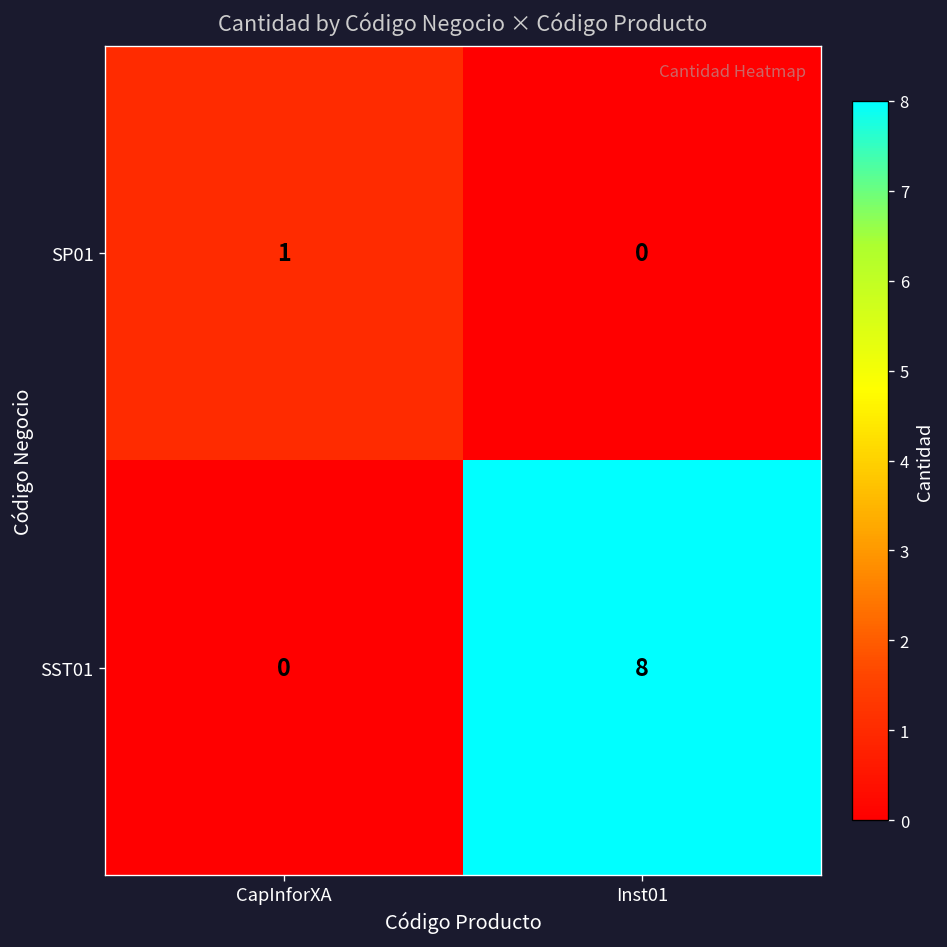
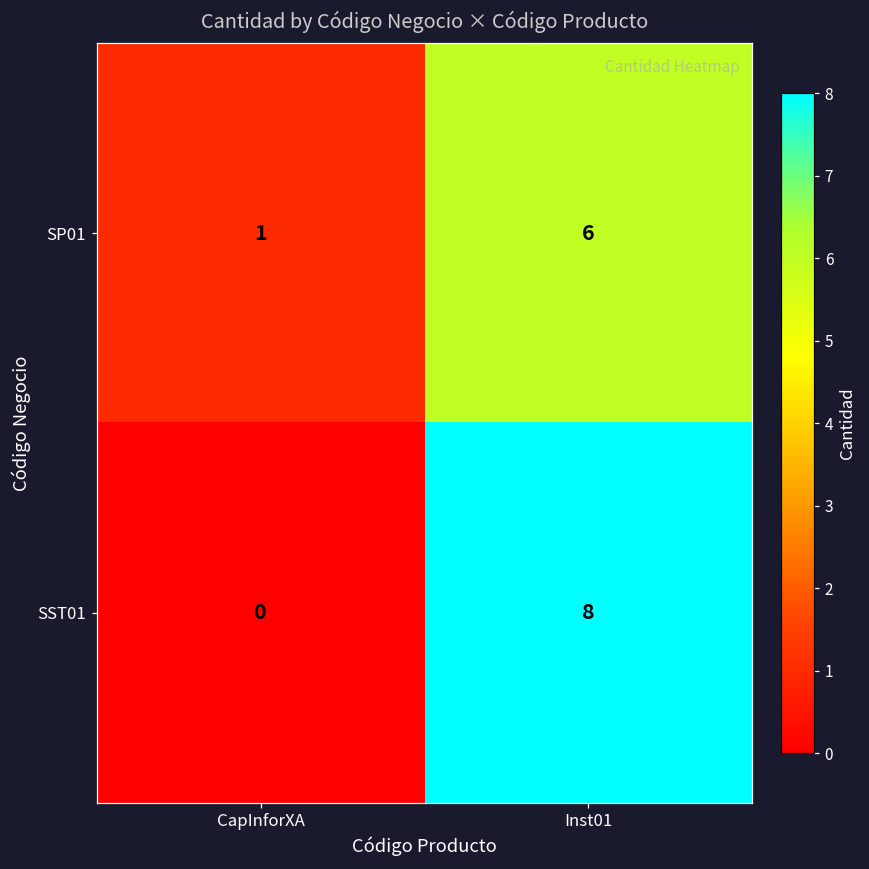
SP01, Inst01: 0 -> 6
